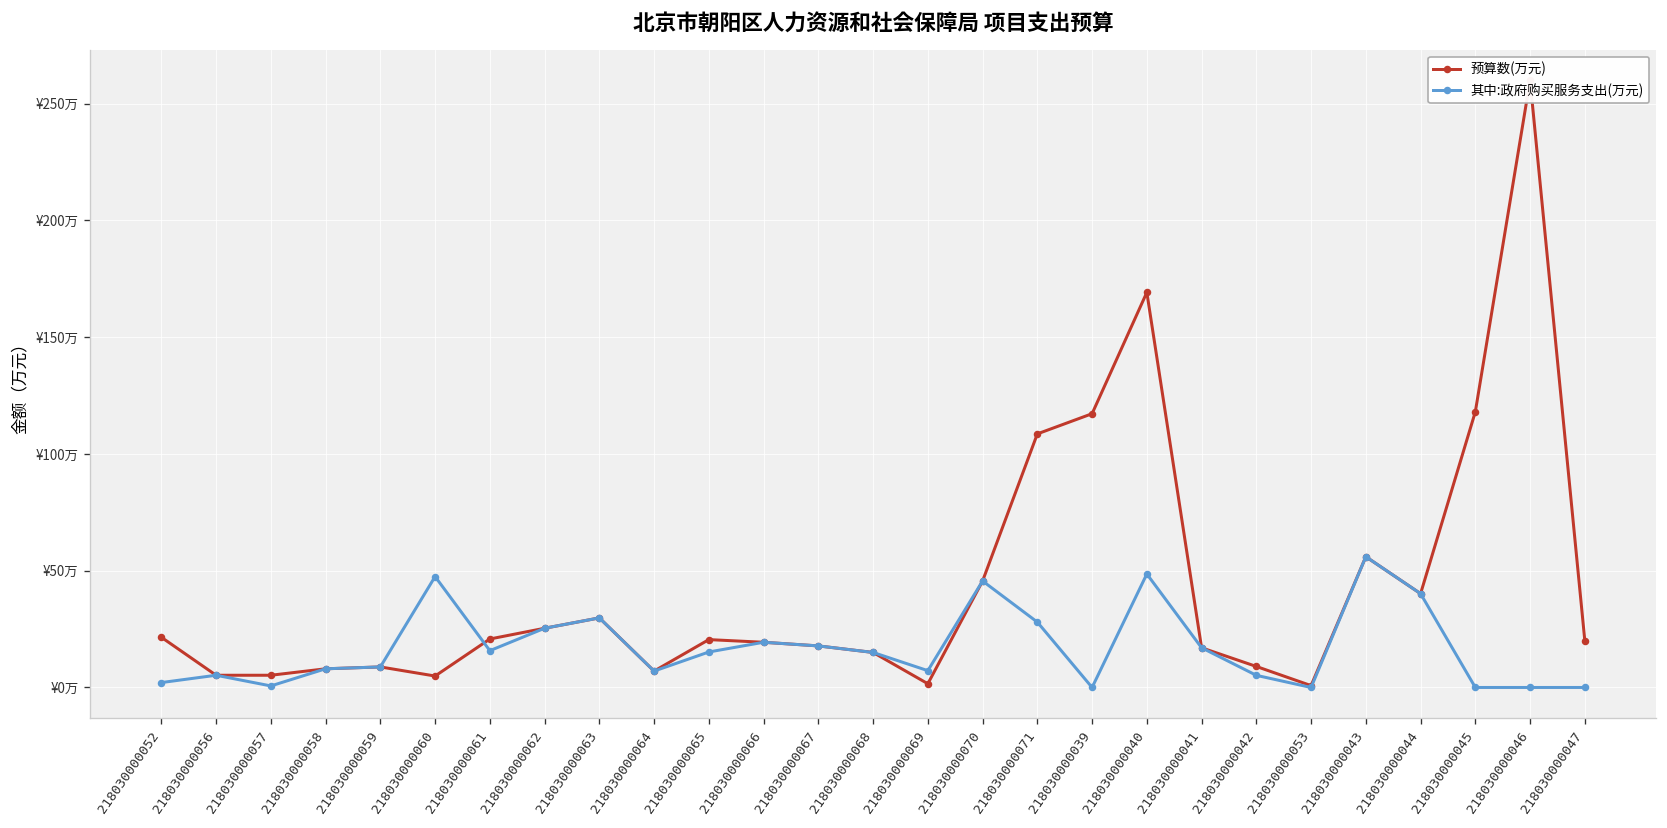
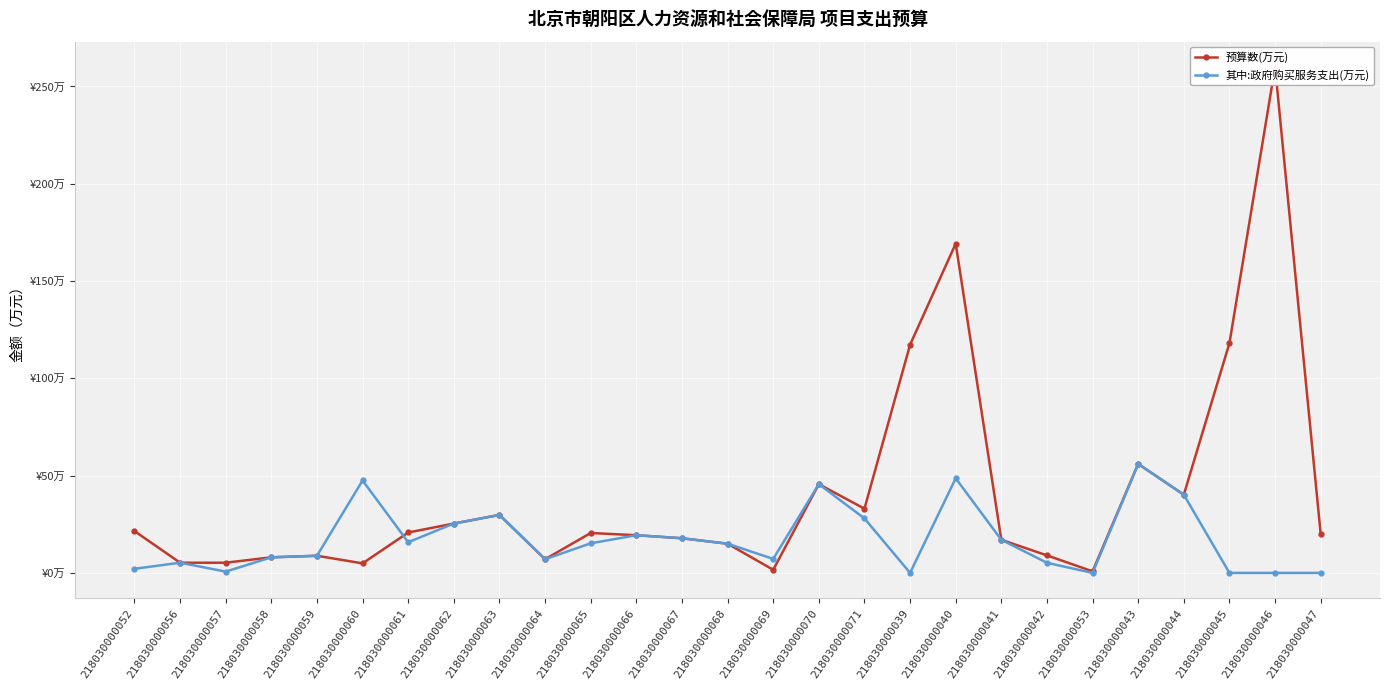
预算数(万元), 218030000071: ¥109万 -> ¥33万
